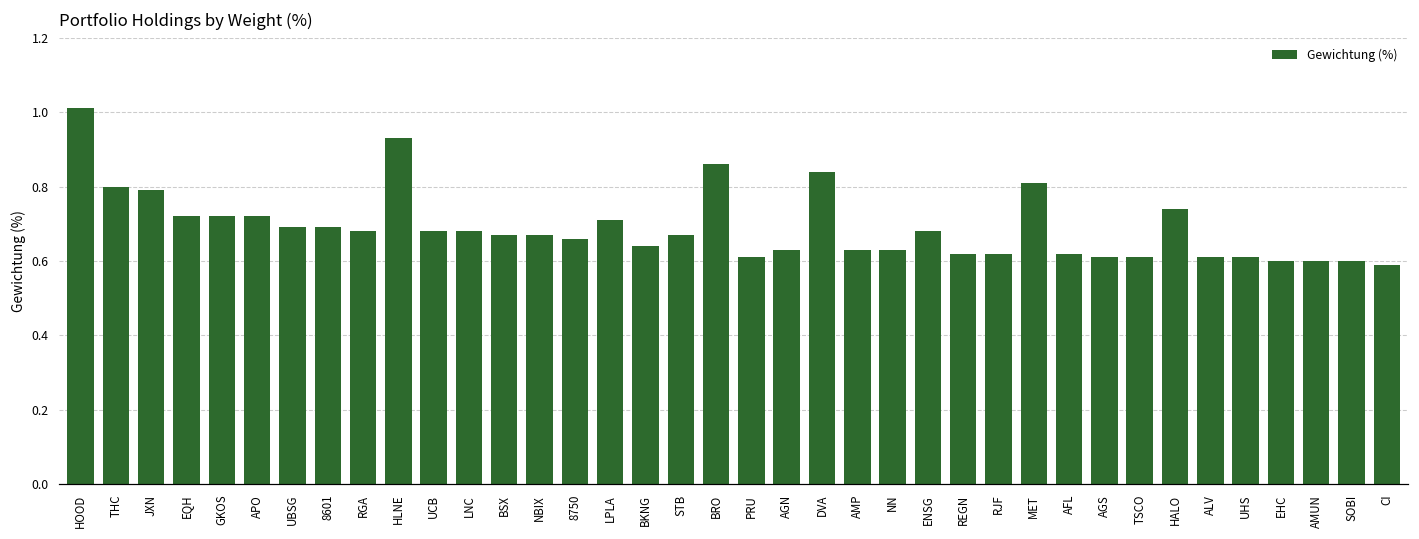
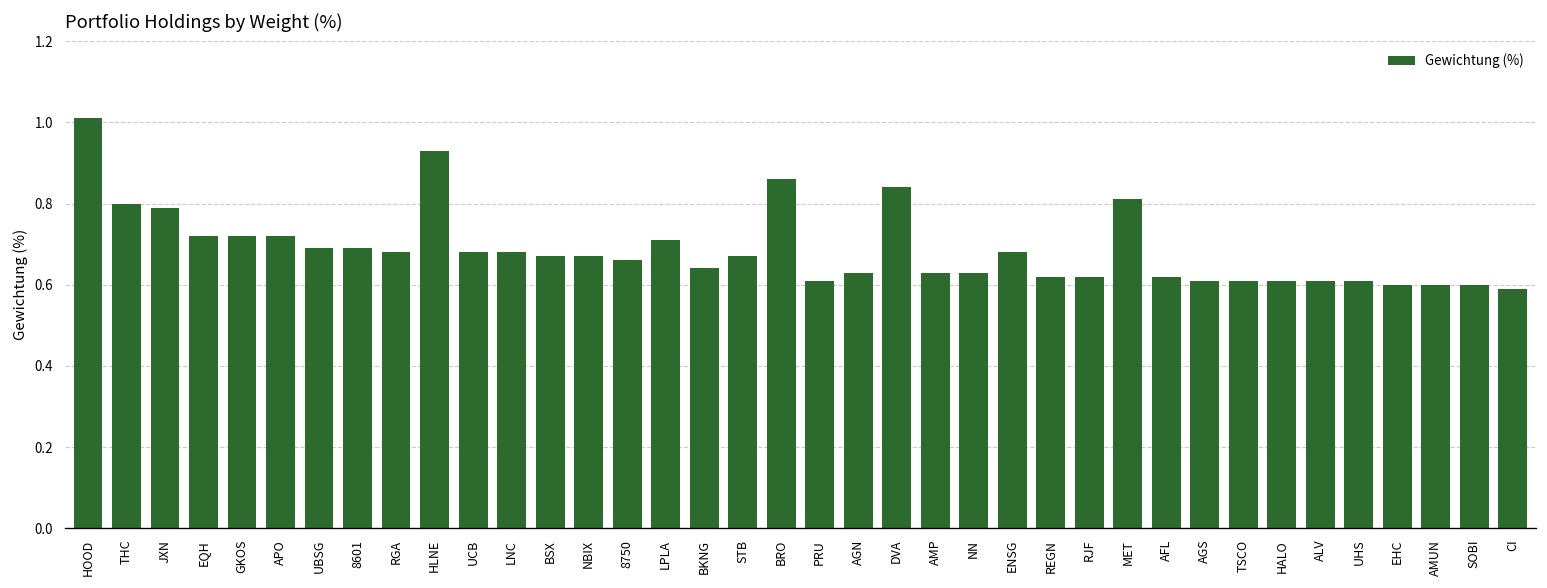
HALO: 0.74 -> 0.61
